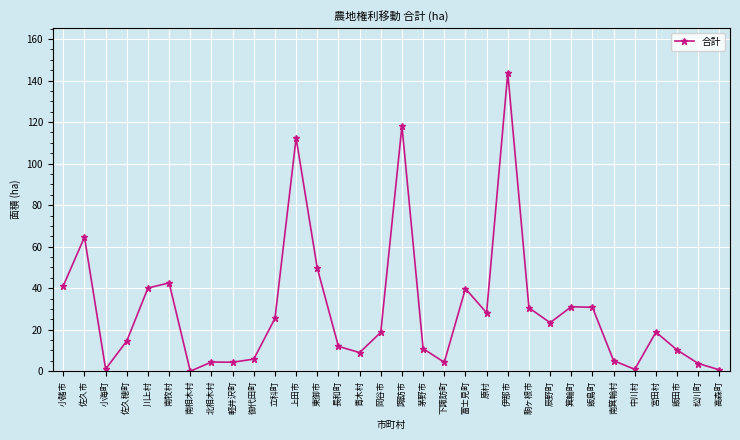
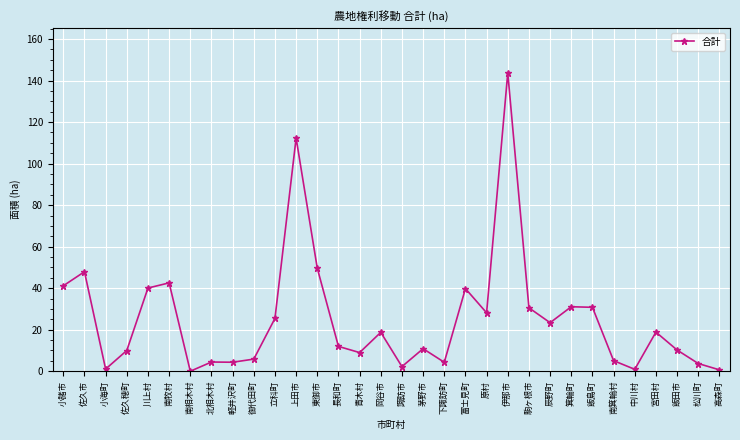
佐久市: 65 -> 48
佐久穂町: 15 -> 10
諏訪市: 118 -> 2
